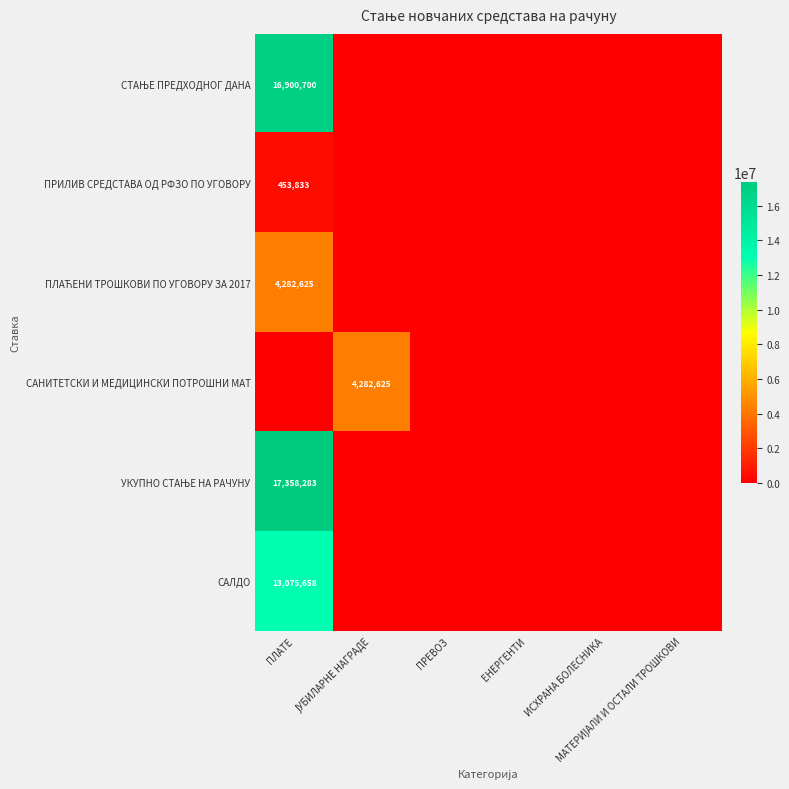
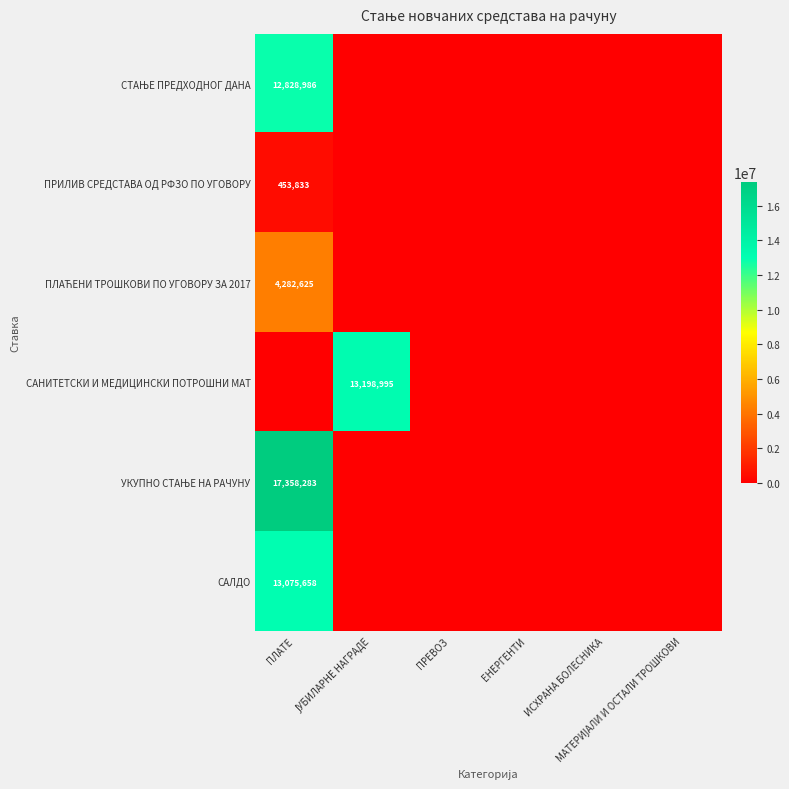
СТАЊЕ ПРЕДХОДНОГ ДАНА, ПЛАТЕ: 16,900,700 -> 12,828,986
САНИТЕТСКИ И МЕДИЦИНСКИ ПОТРОШНИ МАТ, ЈУБИЛАРНЕ НАГРАДЕ: 4,282,625 -> 13,198,995
